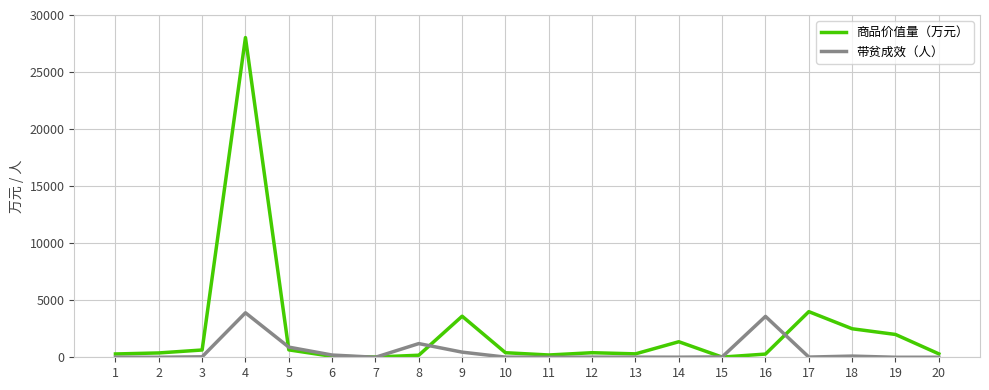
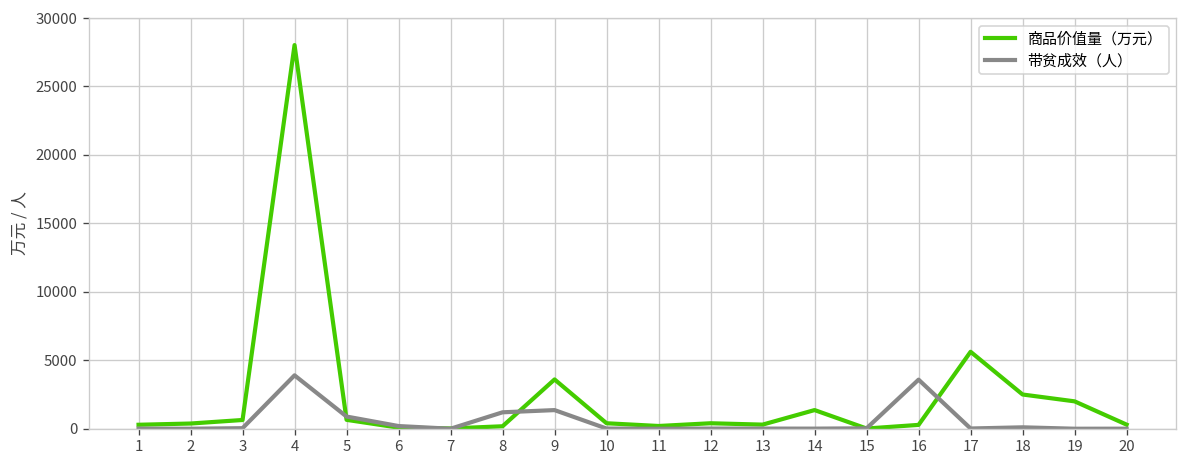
带贫成效（人）, 9: 500 -> 1400
商品价值量（万元）, 17: 4000 -> 5600
